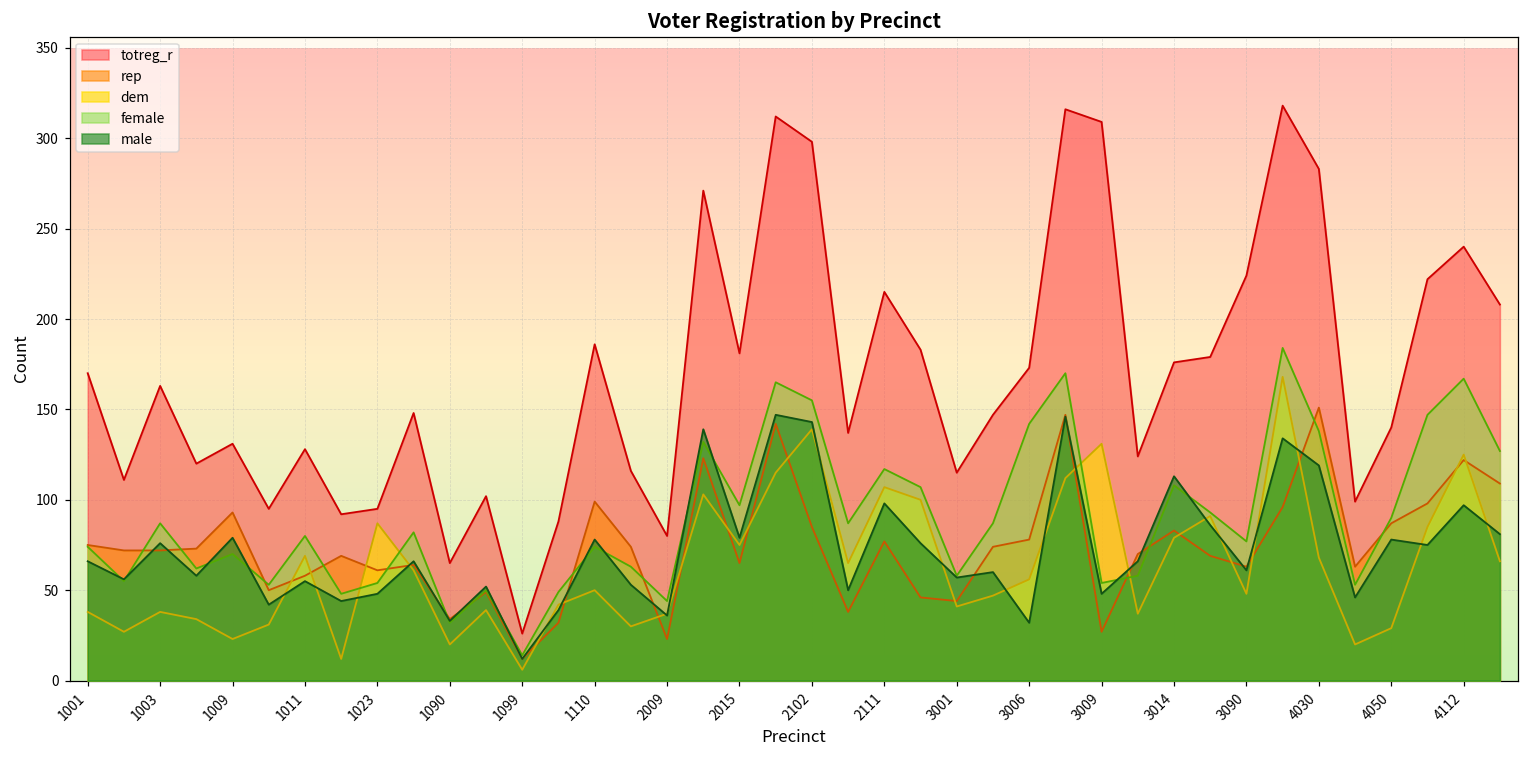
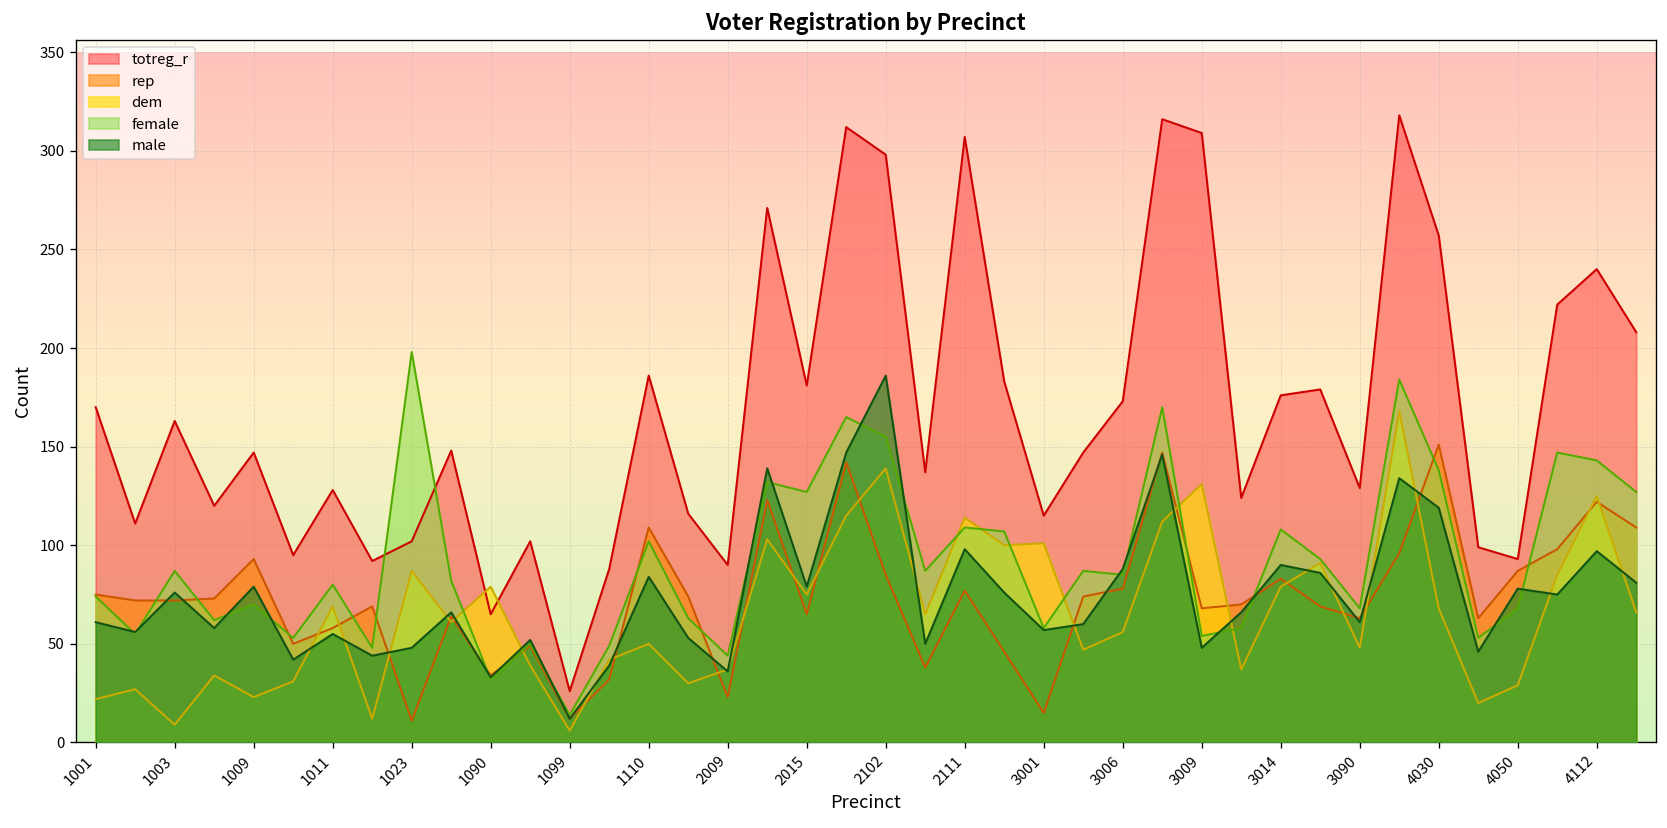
dem, 1001: 38 -> 22
male, 1001: 66 -> 61
dem, 1003: 38 -> 9
totreg_r, 1009: 131 -> 147
totreg_r, 1023: 95 -> 102
rep, 1023: 61 -> 11
female, 1023: 54 -> 198
dem, 1090: 20 -> 79
rep, 1110: 99 -> 109
female, 1110: 74 -> 102
male, 1110: 78 -> 84
totreg_r, 2009: 80 -> 90
female, 2015: 97 -> 127
male, 2102: 143 -> 186
totreg_r, 2111: 215 -> 307
dem, 2111: 107 -> 114
female, 2111: 117 -> 109
rep, 3001: 44 -> 15
dem, 3001: 41 -> 101
female, 3006: 142 -> 85
male, 3006: 32 -> 88
rep, 3009: 27 -> 68
male, 3014: 113 -> 90
totreg_r, 3090: 224 -> 129
female, 3090: 77 -> 68
totreg_r, 4030: 283 -> 257
totreg_r, 4050: 140 -> 93
female, 4050: 90 -> 68
female, 4112: 167 -> 143
